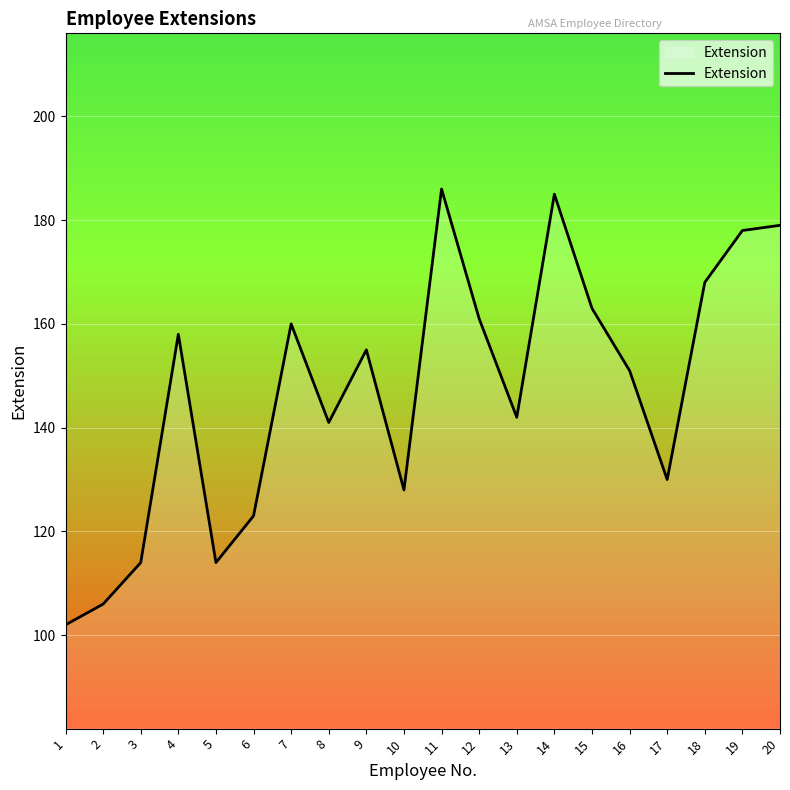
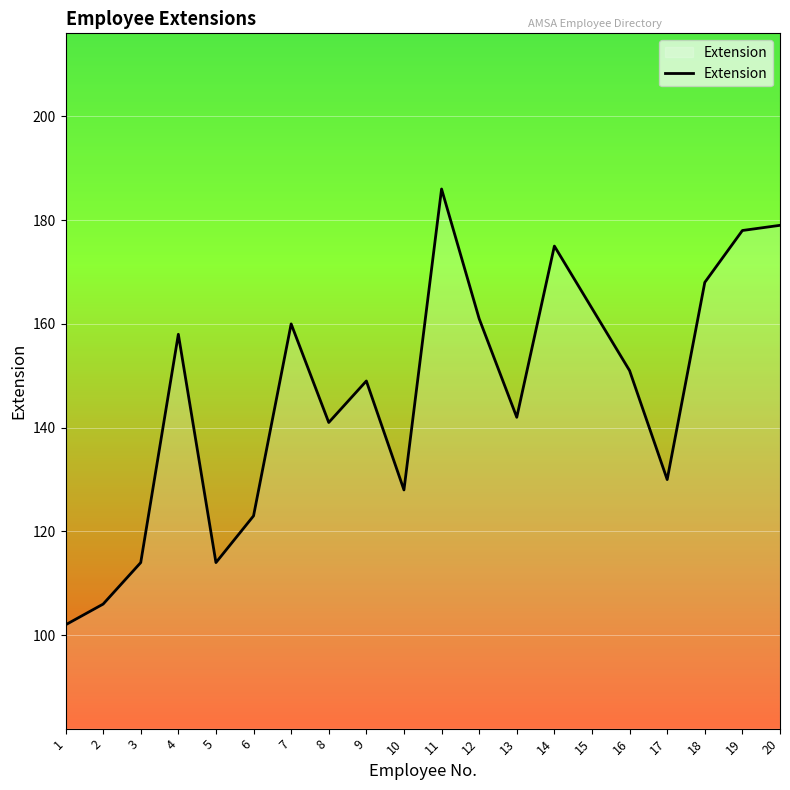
9: 155 -> 149
14: 185 -> 175
